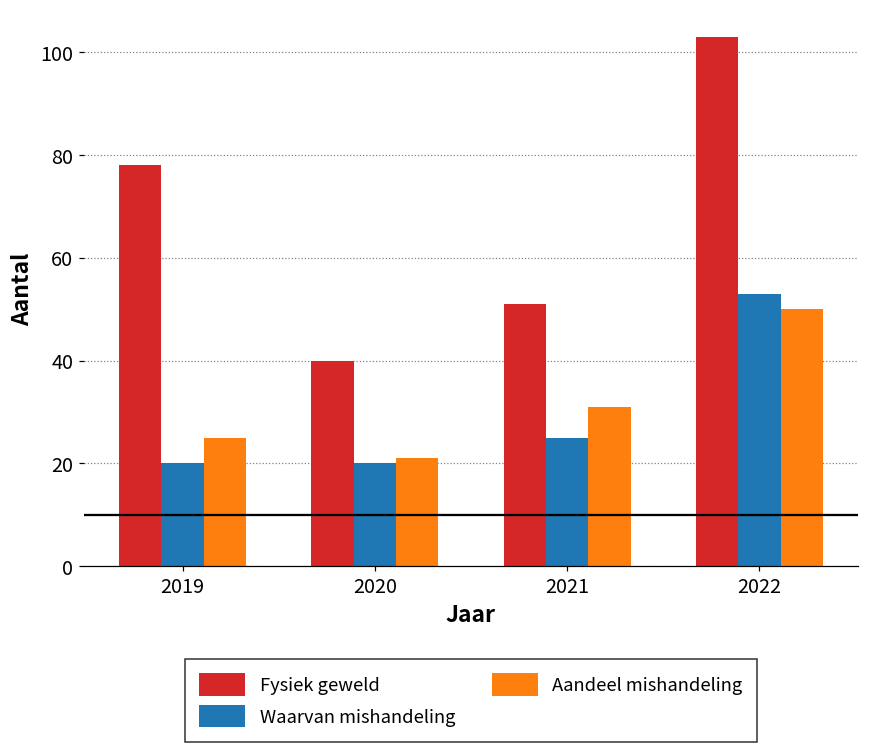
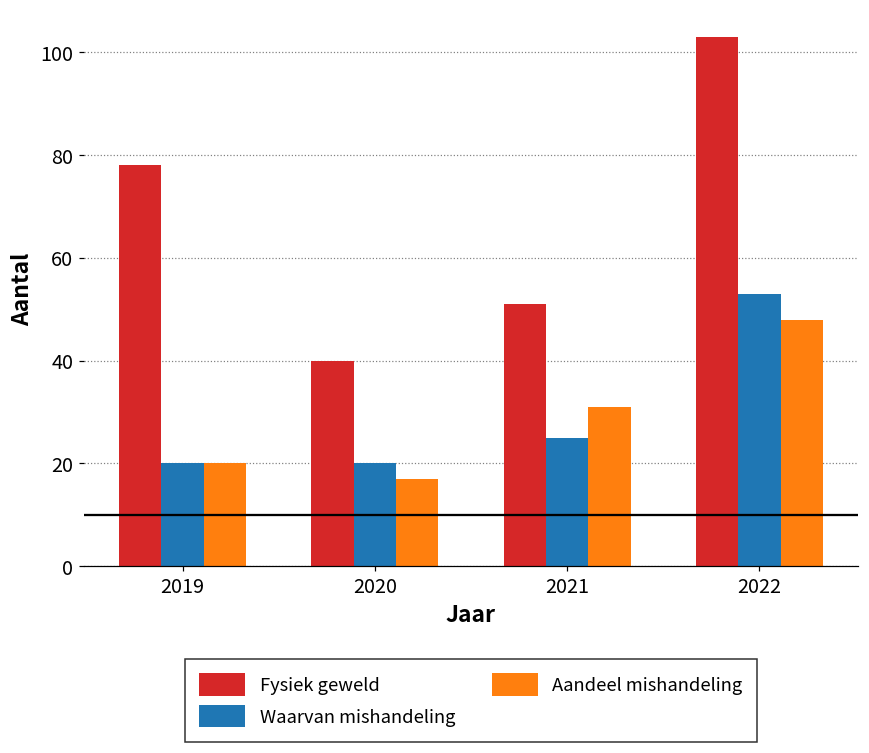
Aandeel mishandeling, 2019: 25 -> 20
Aandeel mishandeling, 2020: 21 -> 17
Aandeel mishandeling, 2022: 50 -> 48
